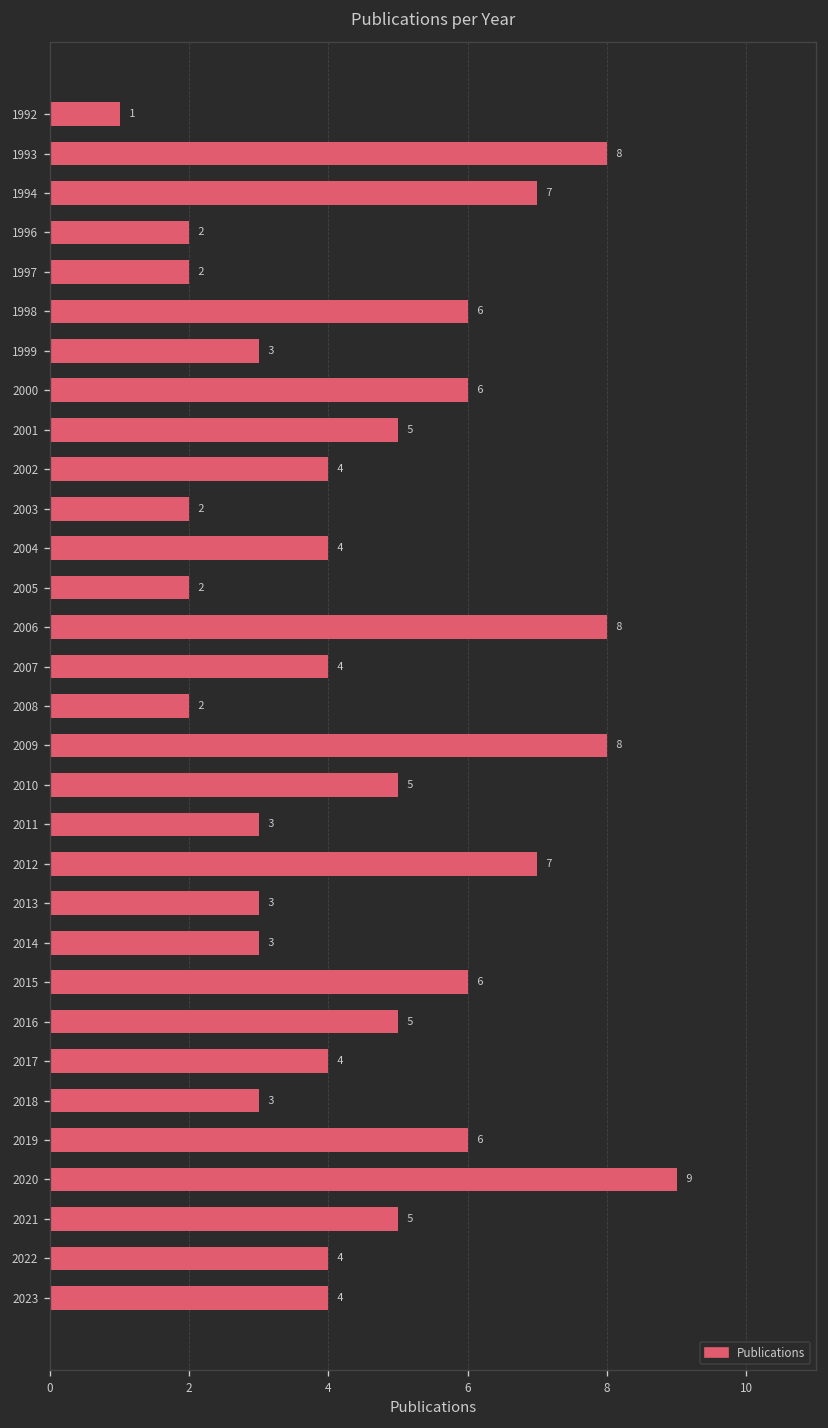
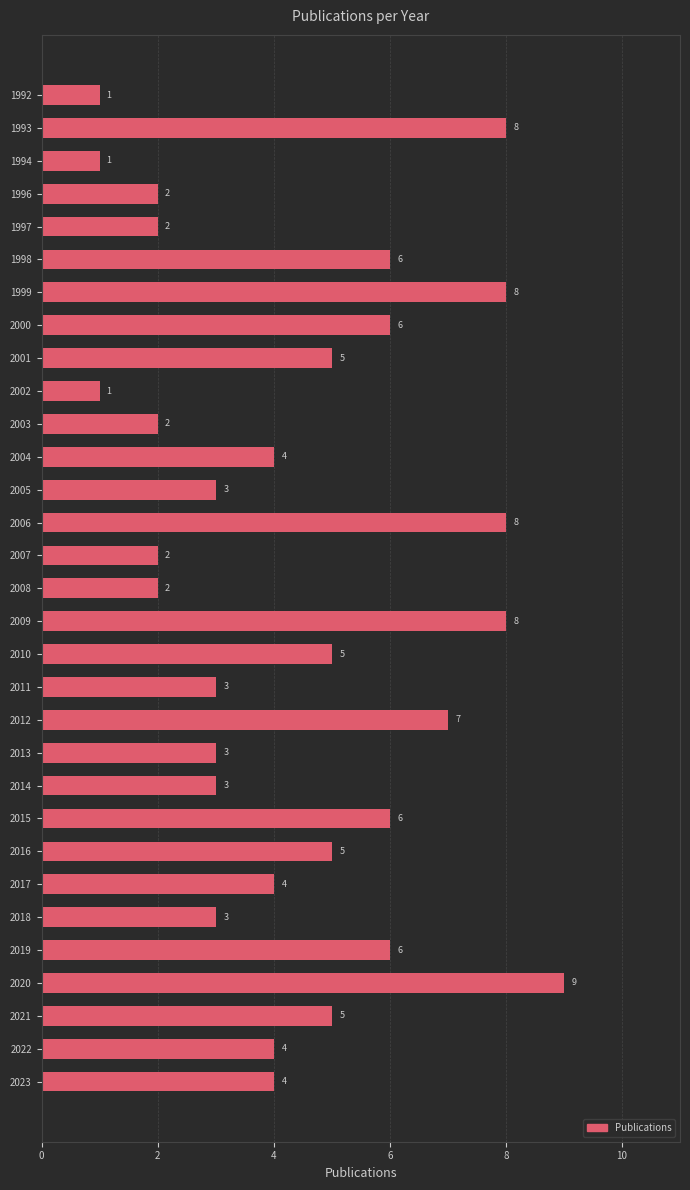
1994: 7 -> 1
1999: 3 -> 8
2002: 4 -> 1
2005: 2 -> 3
2007: 4 -> 2
